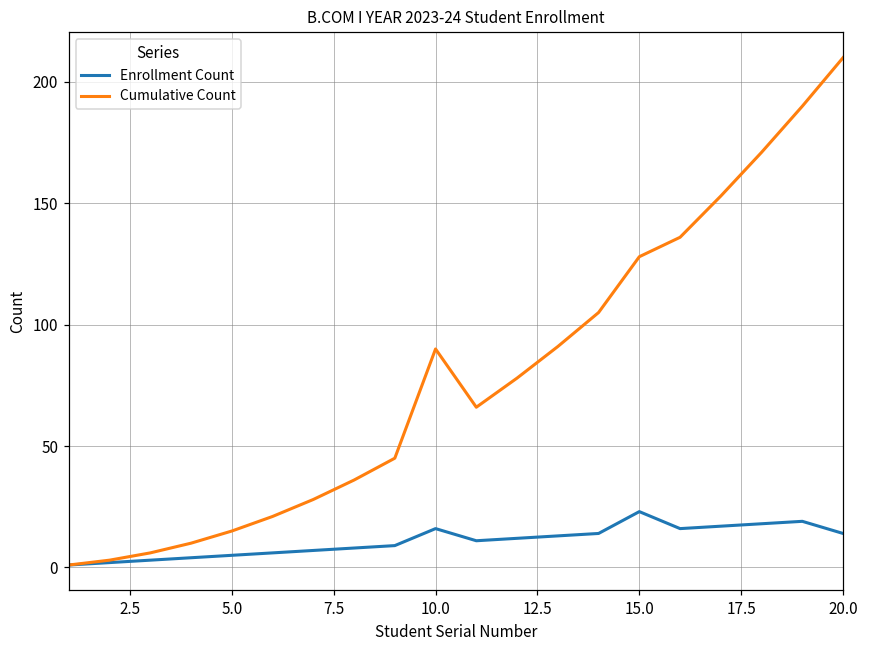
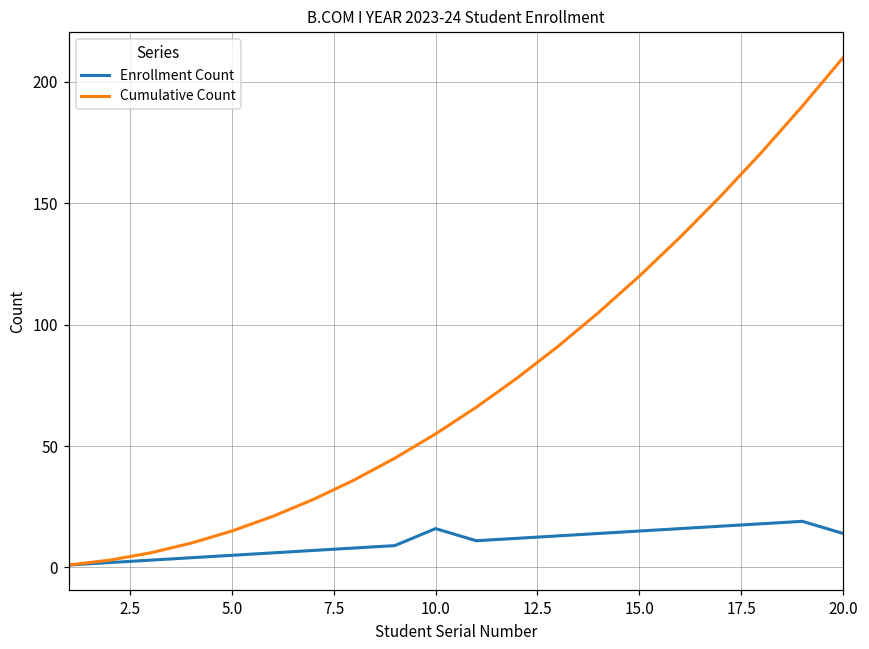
Cumulative Count, 10.0: 90 -> 55
Enrollment Count, 15.0: 23 -> 15
Cumulative Count, 15.0: 128 -> 120
